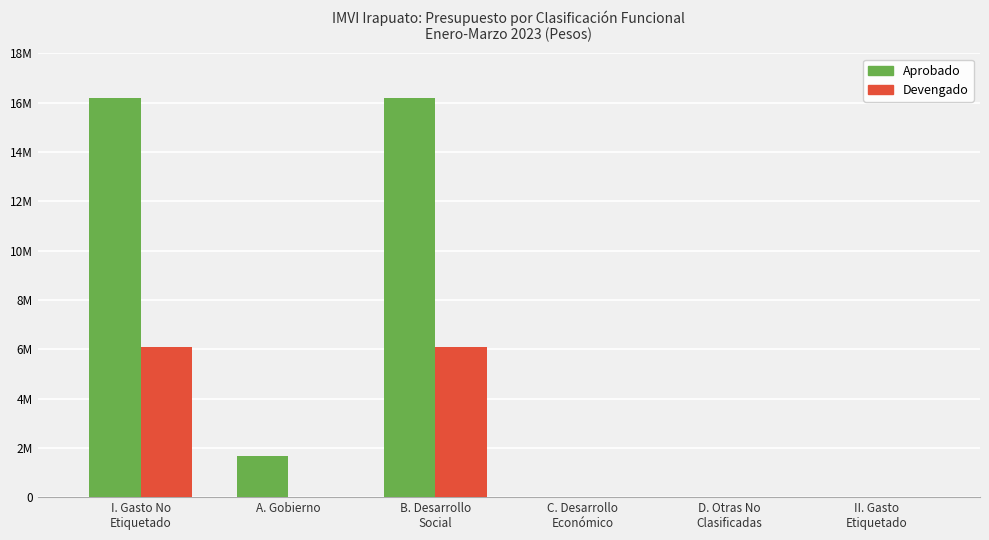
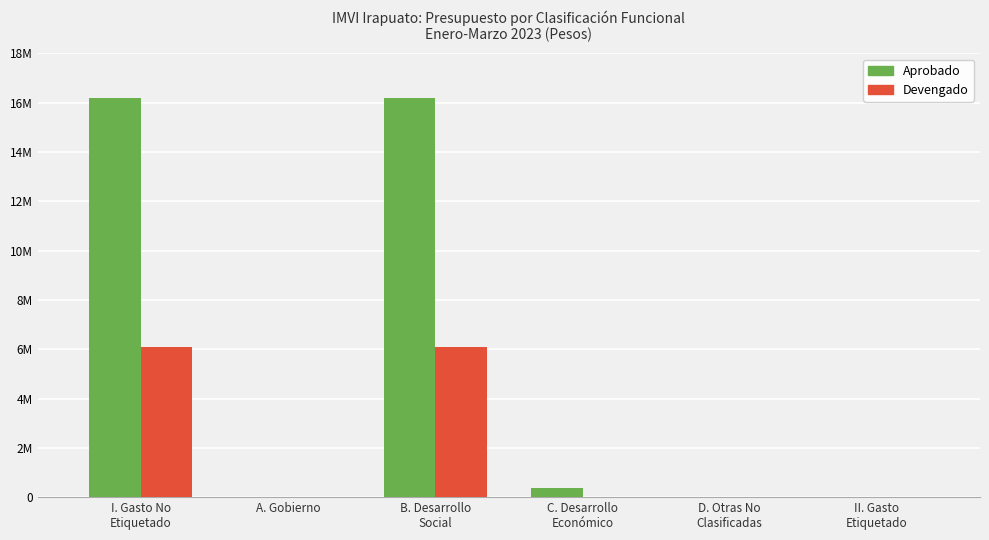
Aprobado, A. Gobierno: 1700000 -> 0
Aprobado, C. Desarrollo Económico: 0 -> 400000
